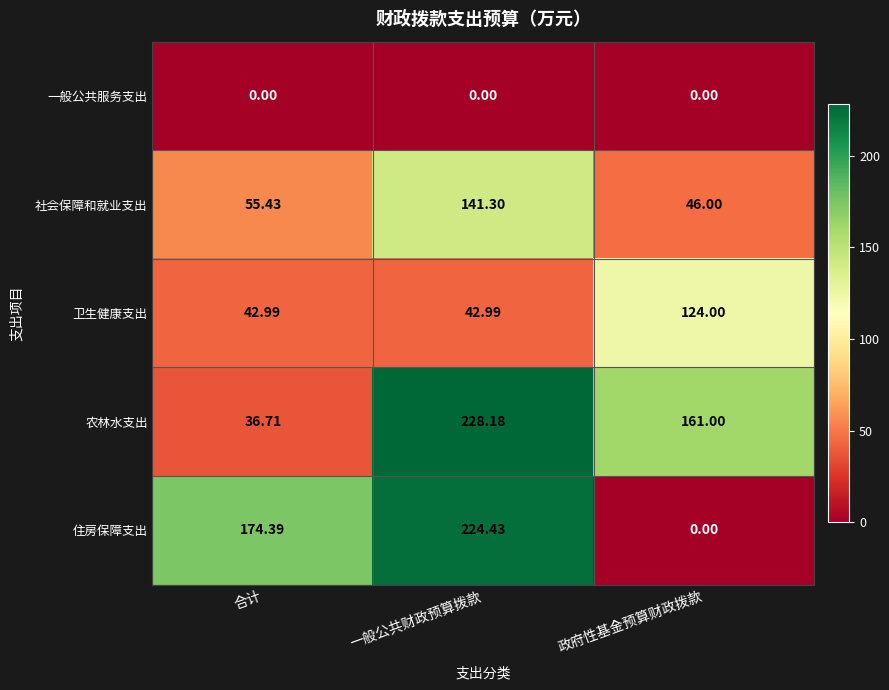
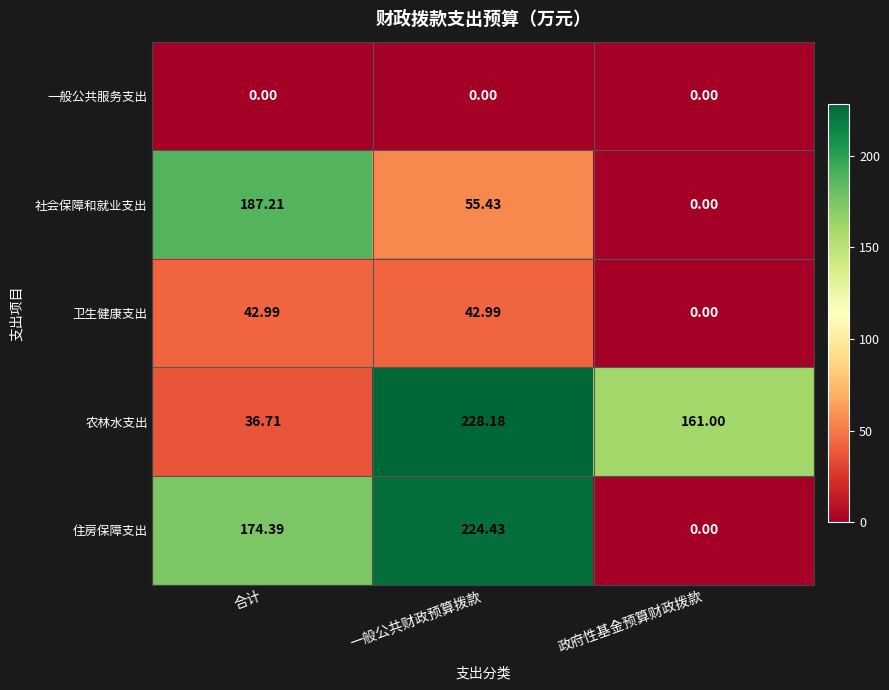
社会保障和就业支出, 合计: 55.43 -> 187.21
社会保障和就业支出, 一般公共财政预算拨款: 141.30 -> 55.43
社会保障和就业支出, 政府性基金预算财政拨款: 46.00 -> 0.00
卫生健康支出, 政府性基金预算财政拨款: 124.00 -> 0.00
